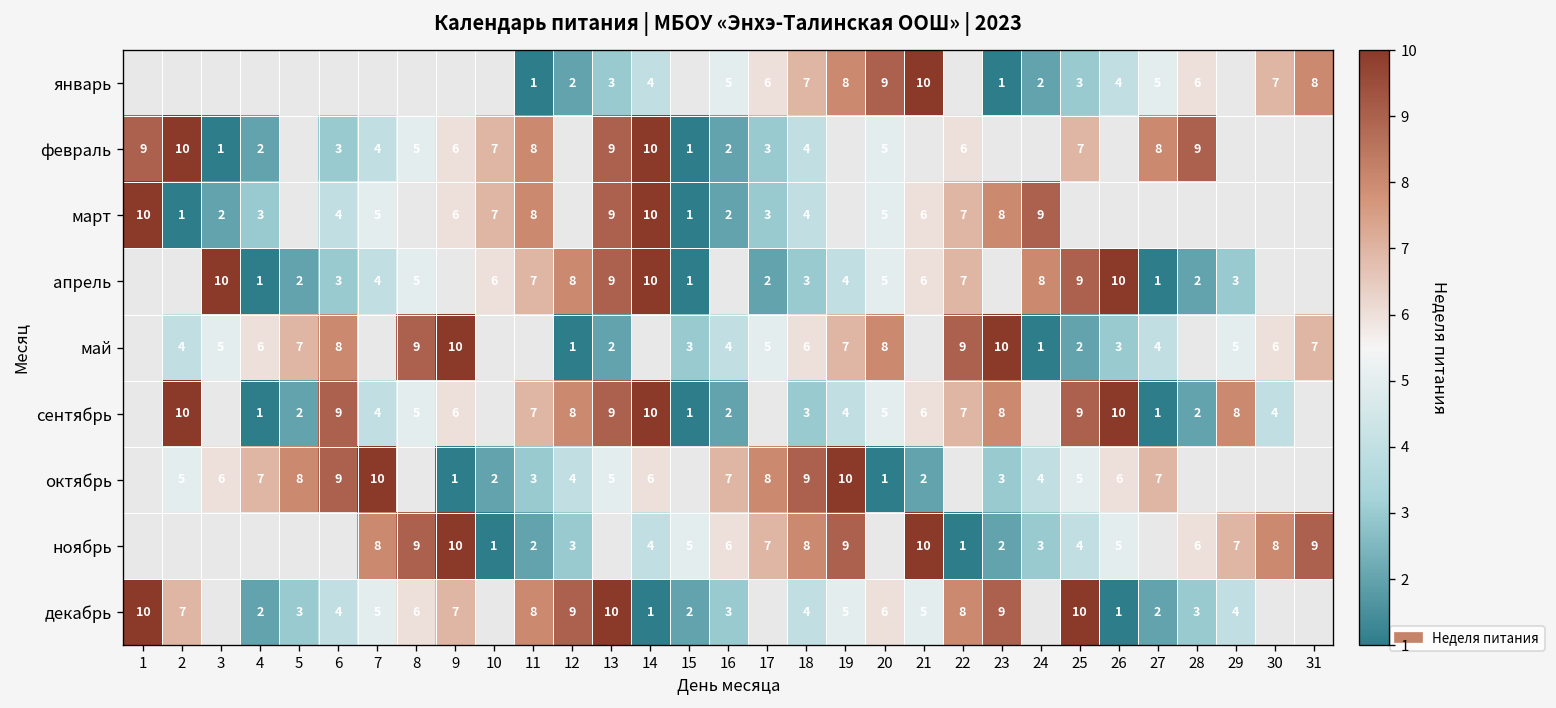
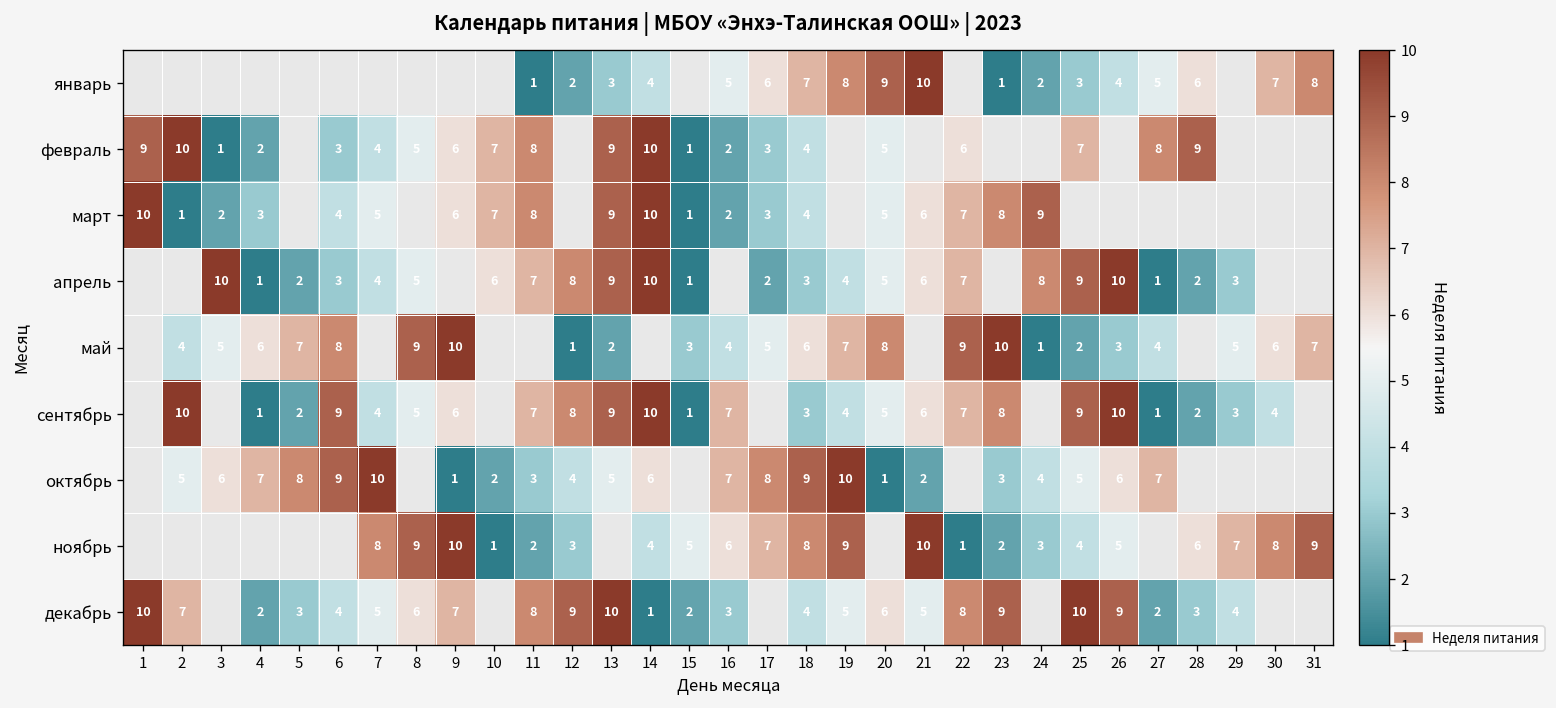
сентябрь, 16: 2 -> 7
сентябрь, 29: 8 -> 3
декабрь, 26: 1 -> 9
